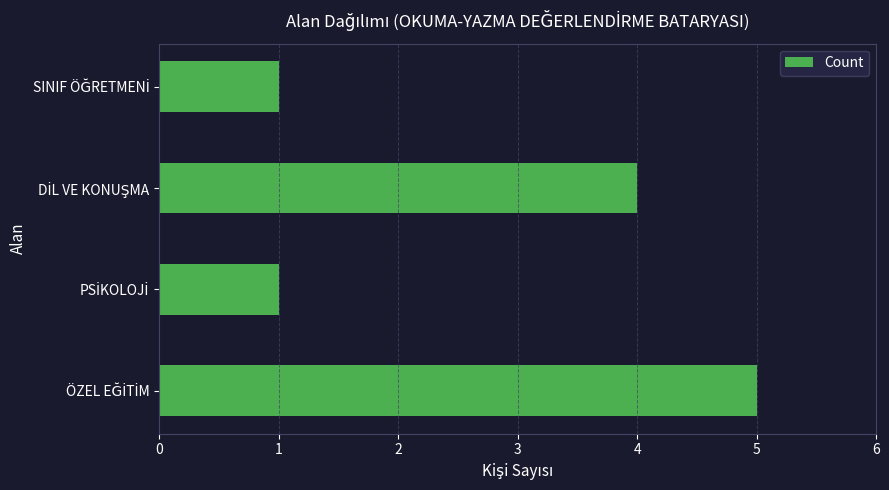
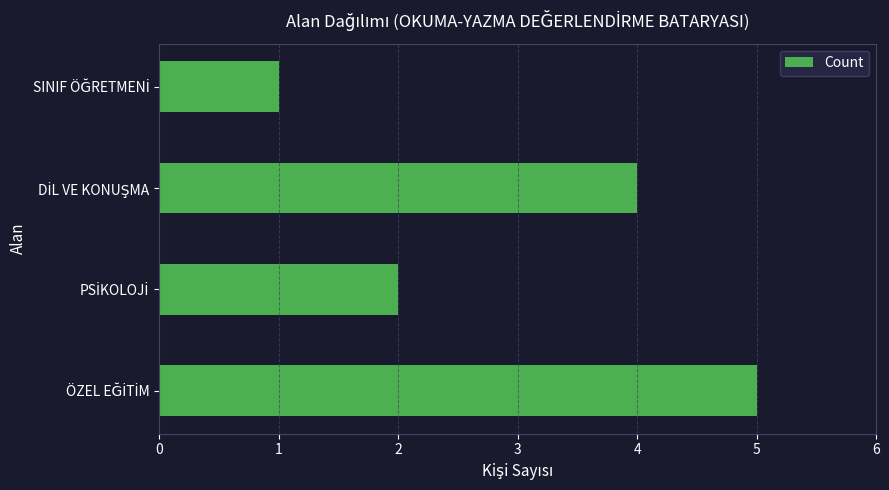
PSİKOLOJİ: 1 -> 2
